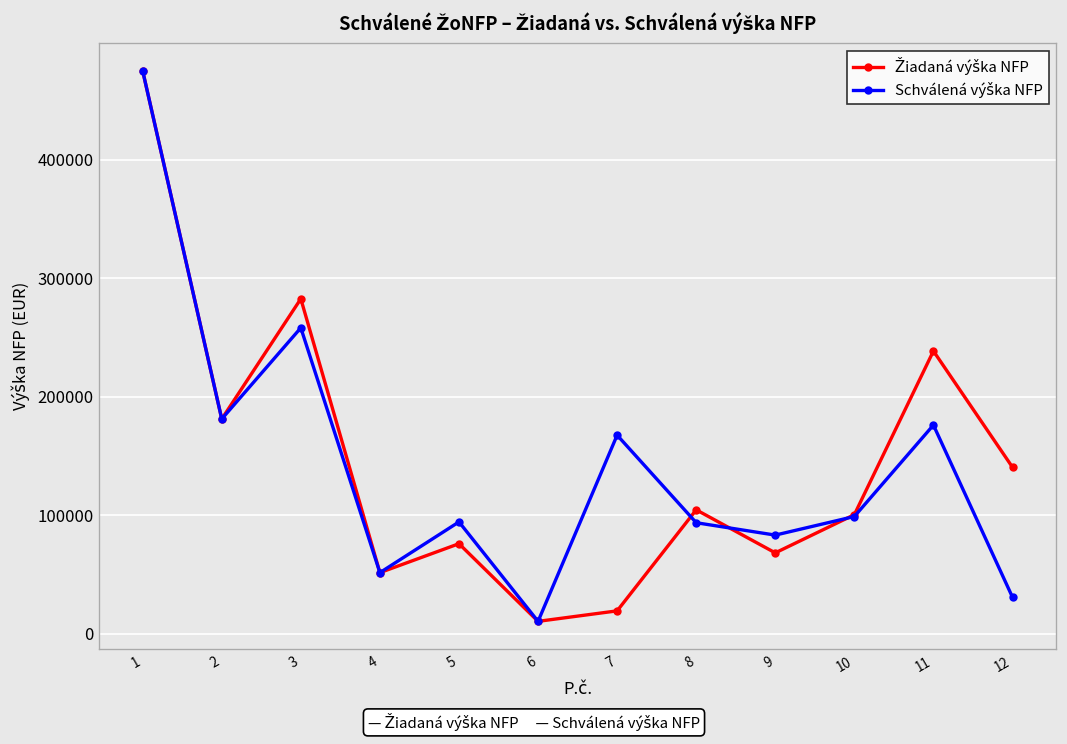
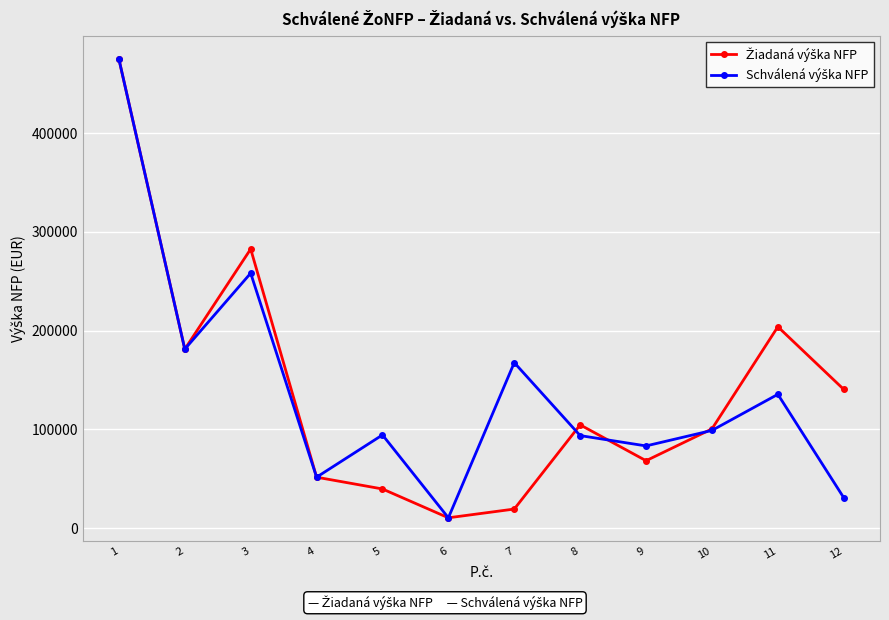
Žiadaná výška NFP, 5: 80000 -> 40000
Žiadaná výška NFP, 11: 240000 -> 200000
Schválená výška NFP, 11: 180000 -> 140000
